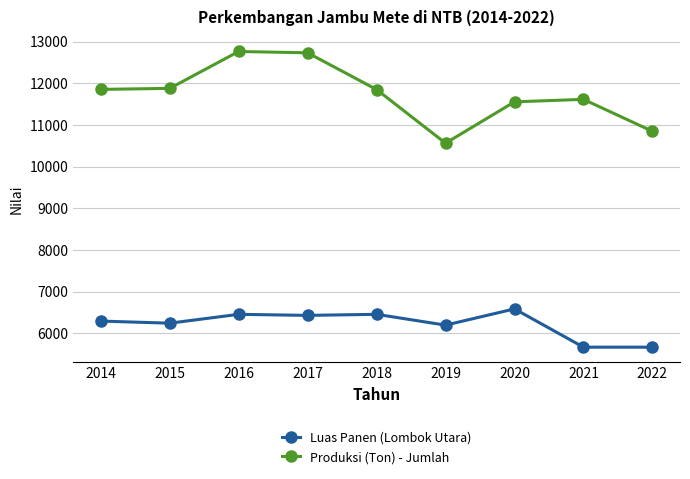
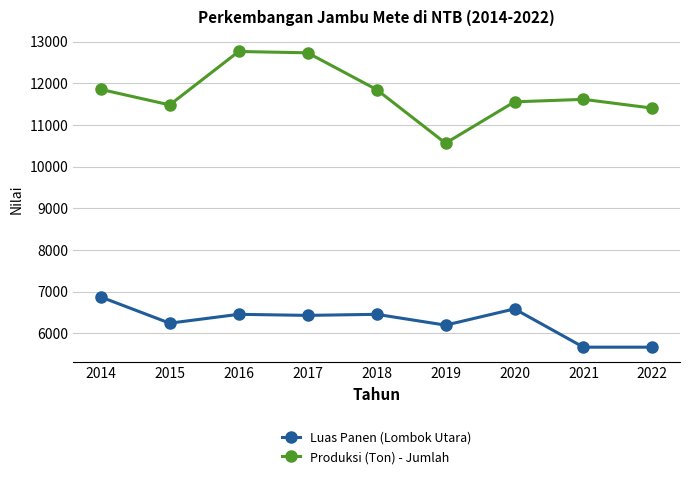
Luas Panen (Lombok Utara), 2014: 6300 -> 6900
Produksi (Ton) - Jumlah, 2015: 11900 -> 11500
Produksi (Ton) - Jumlah, 2022: 10900 -> 11400
